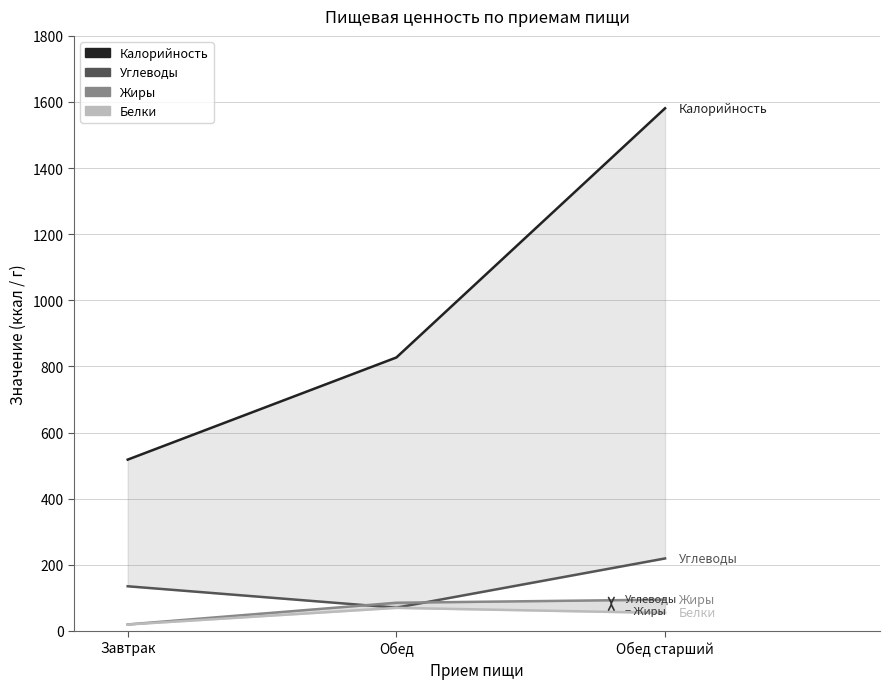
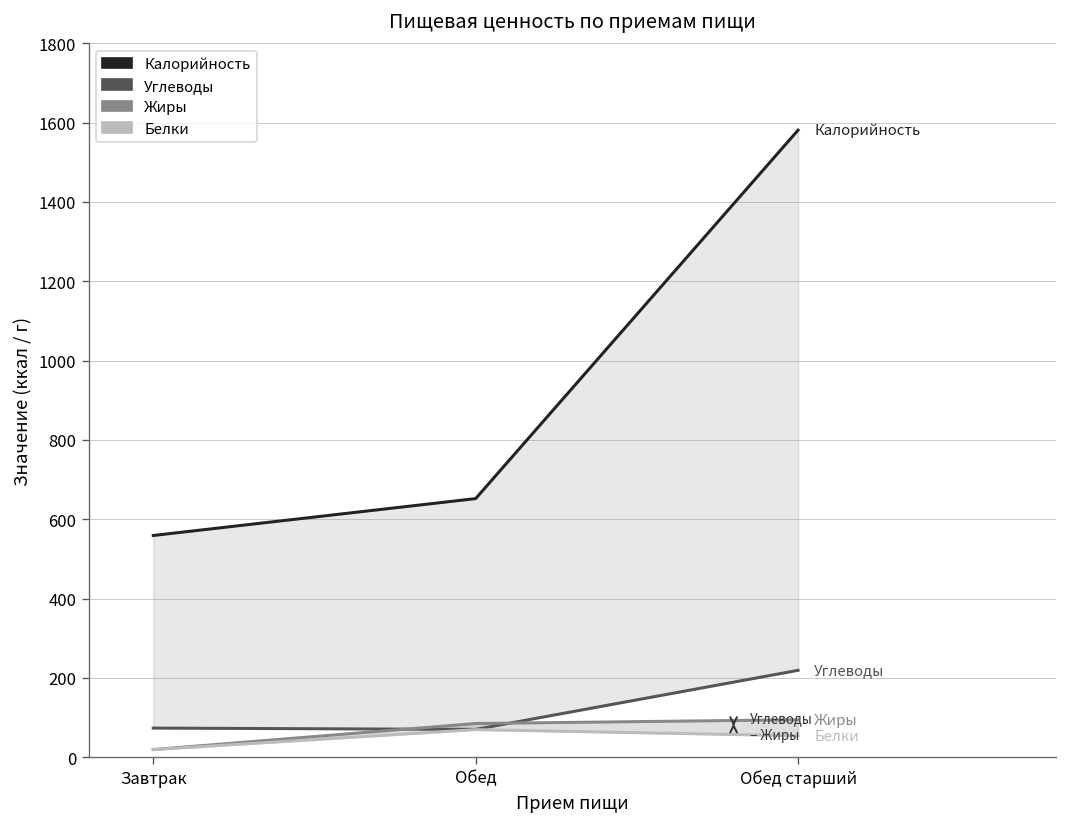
Калорийность, Завтрак: 520 -> 560
Углеводы, Завтрак: 130 -> 70
Калорийность, Обед: 830 -> 650
